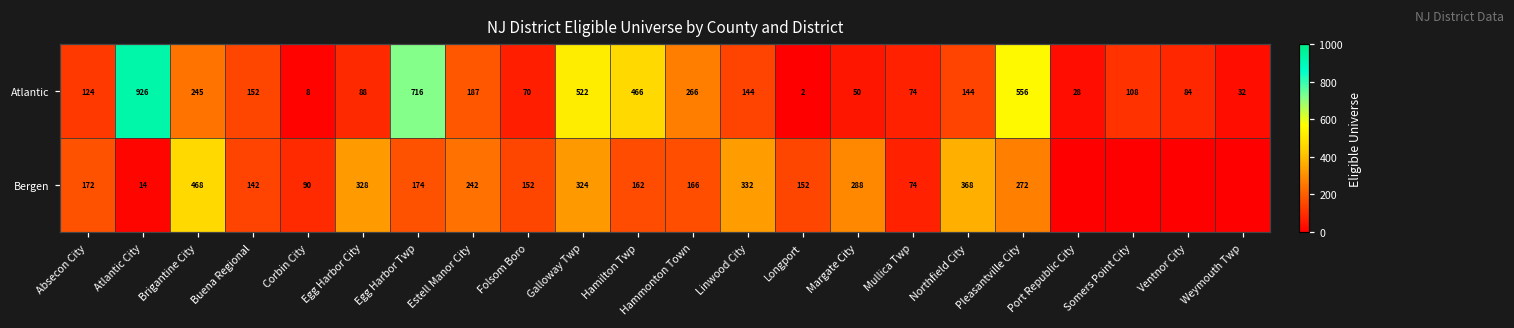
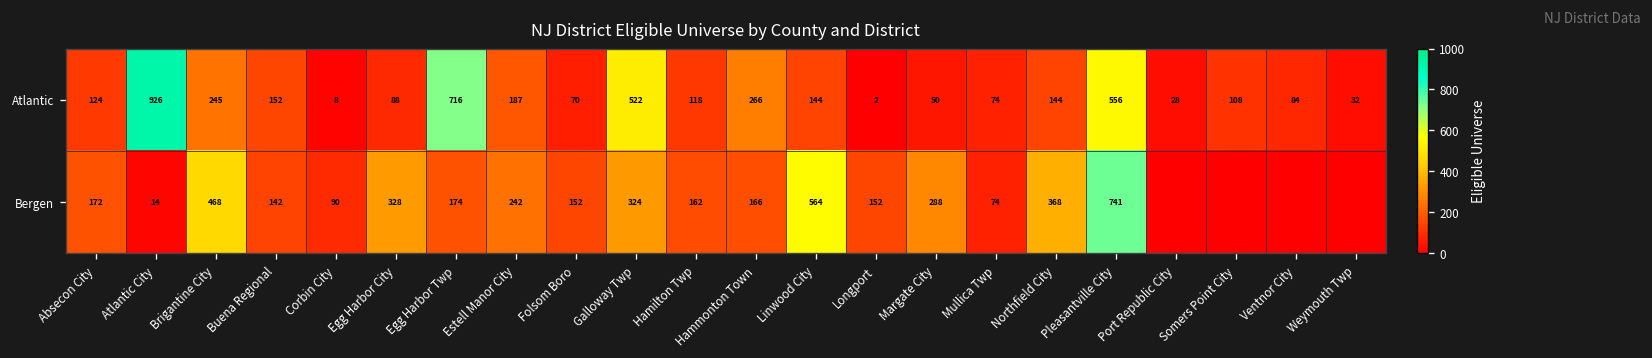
Atlantic, Hamilton Twp: 466 -> 118
Bergen, Linwood City: 332 -> 564
Bergen, Pleasantville City: 272 -> 741
